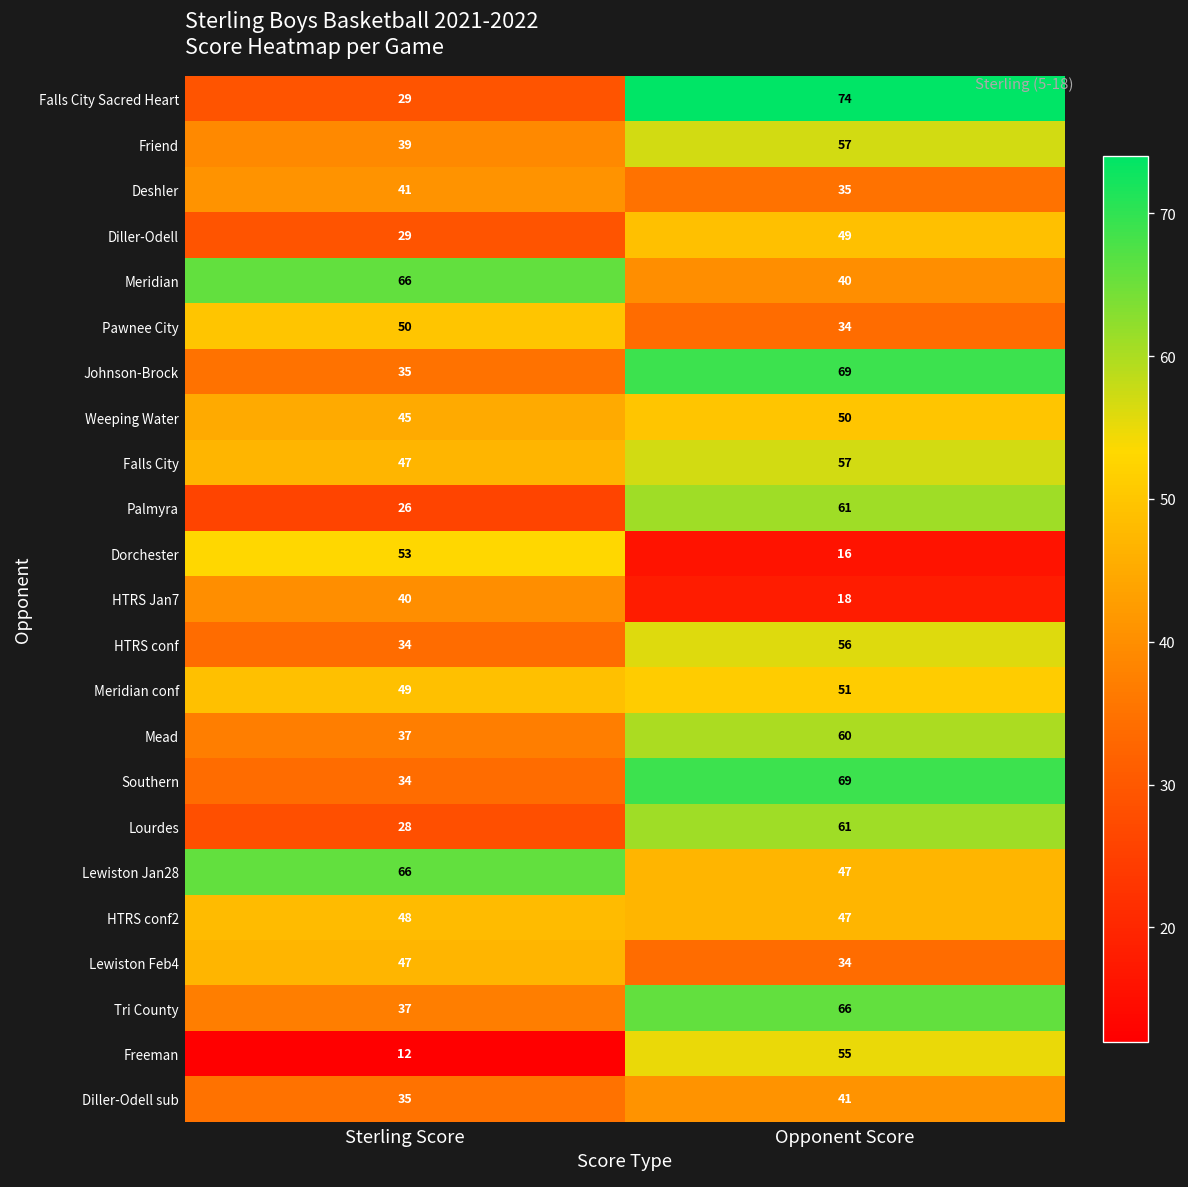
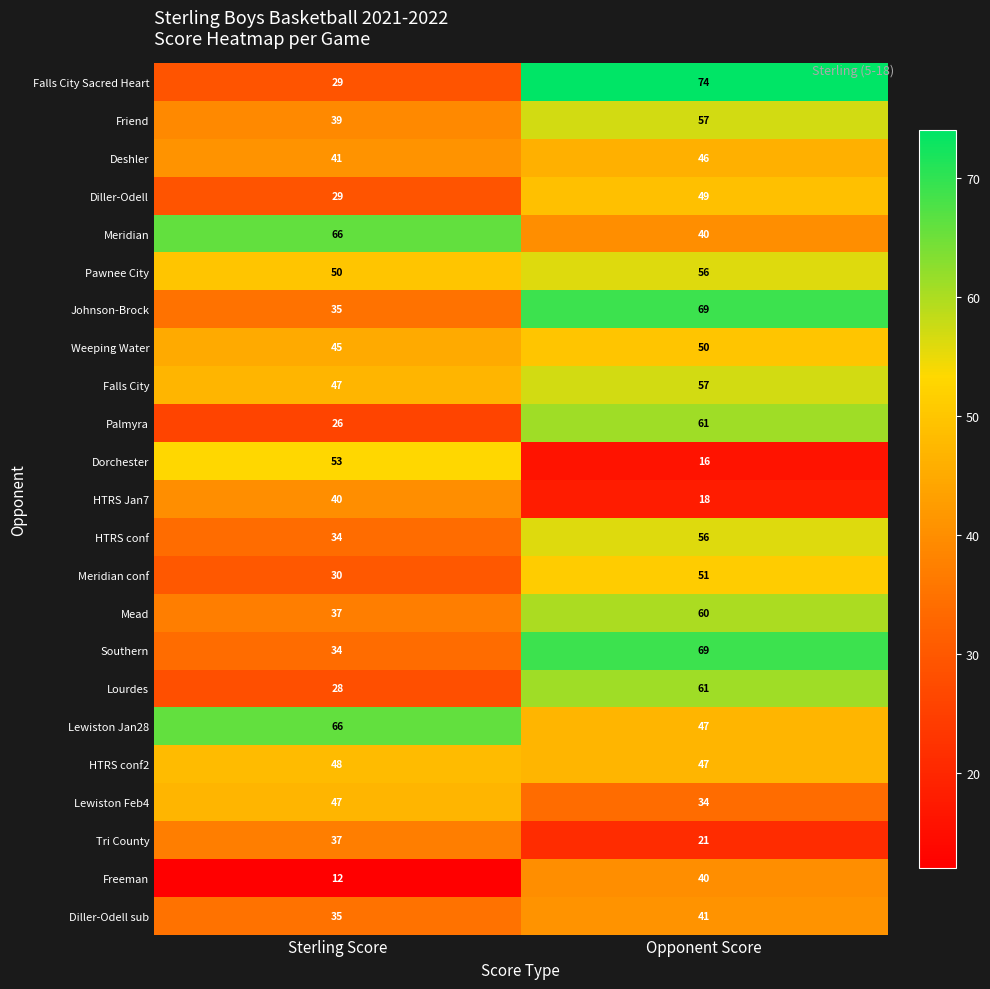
Deshler, Opponent Score: 35 -> 46
Pawnee City, Opponent Score: 34 -> 56
Meridian conf, Sterling Score: 49 -> 30
Tri County, Opponent Score: 66 -> 21
Freeman, Opponent Score: 55 -> 40
